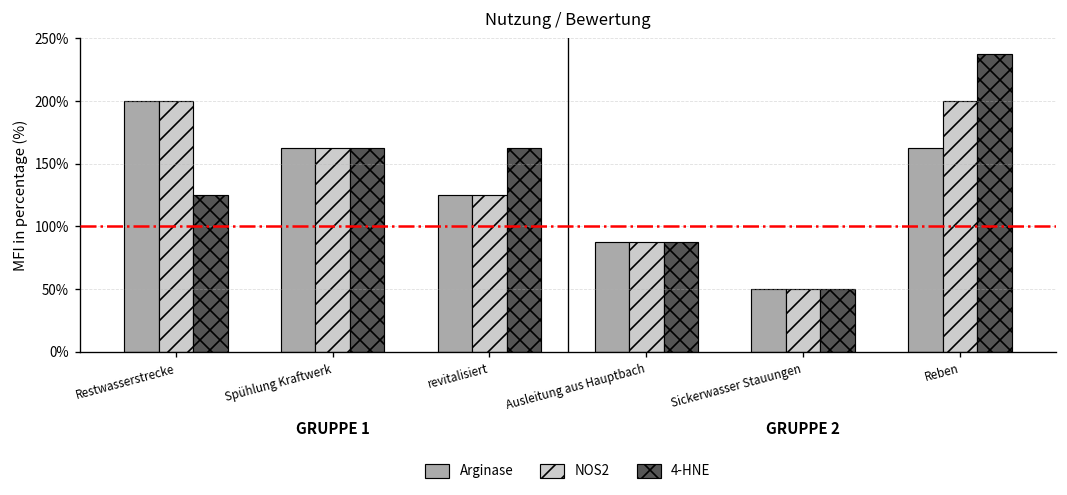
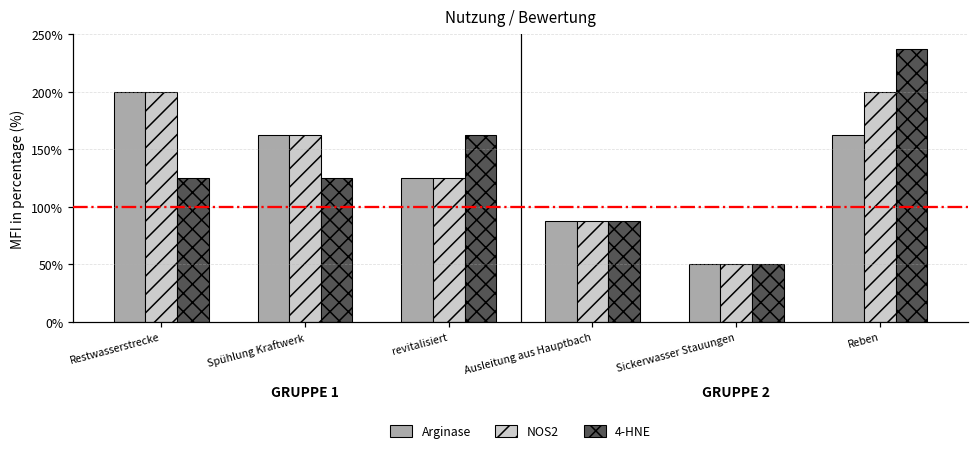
4-HNE, Spühlung Kraftwerk: 163% -> 125%
